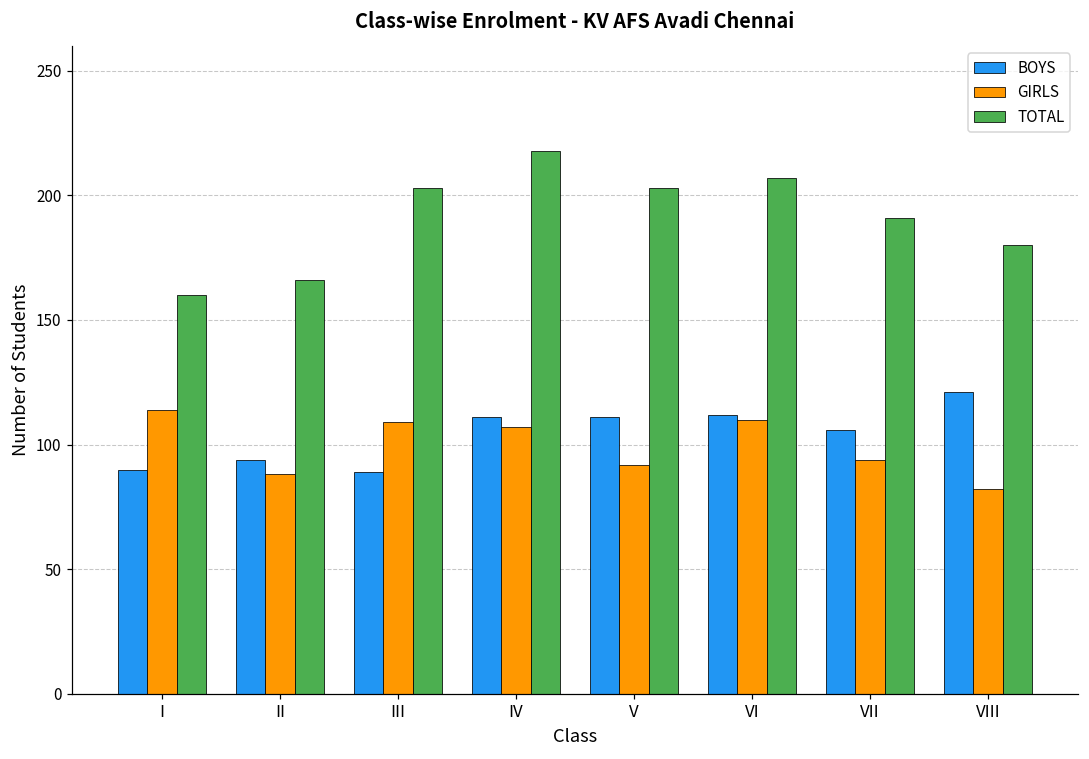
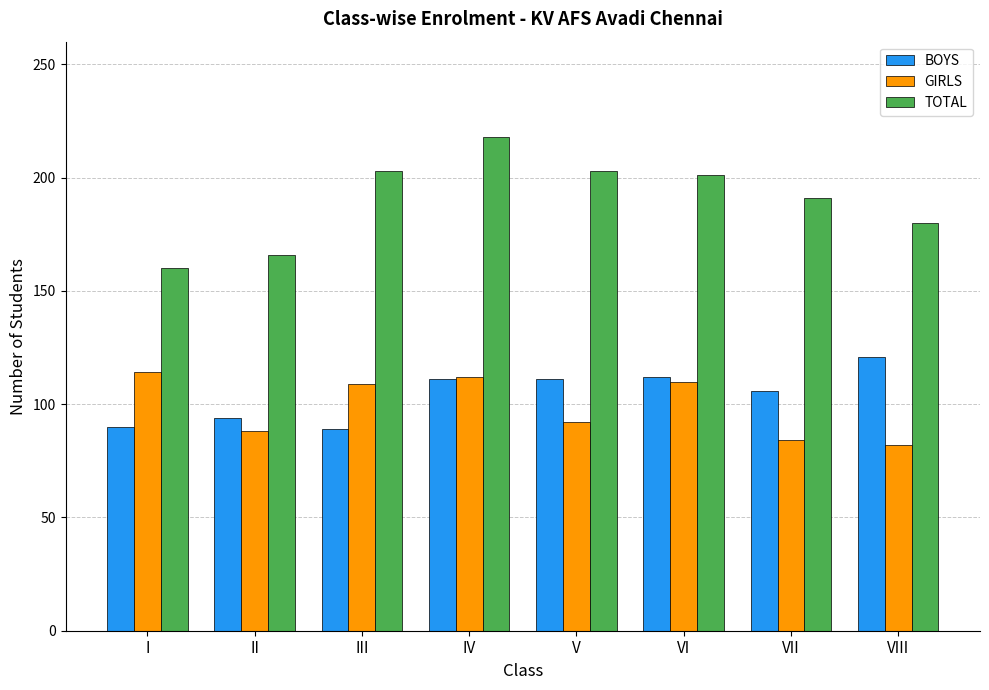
GIRLS, IV: 107 -> 112
TOTAL, VI: 207 -> 201
GIRLS, VII: 94 -> 84
